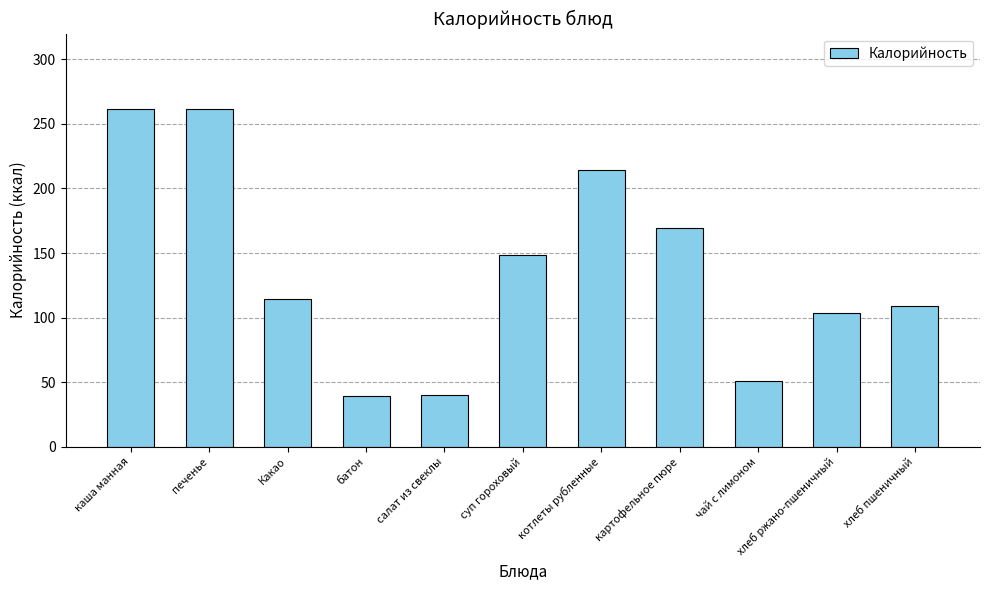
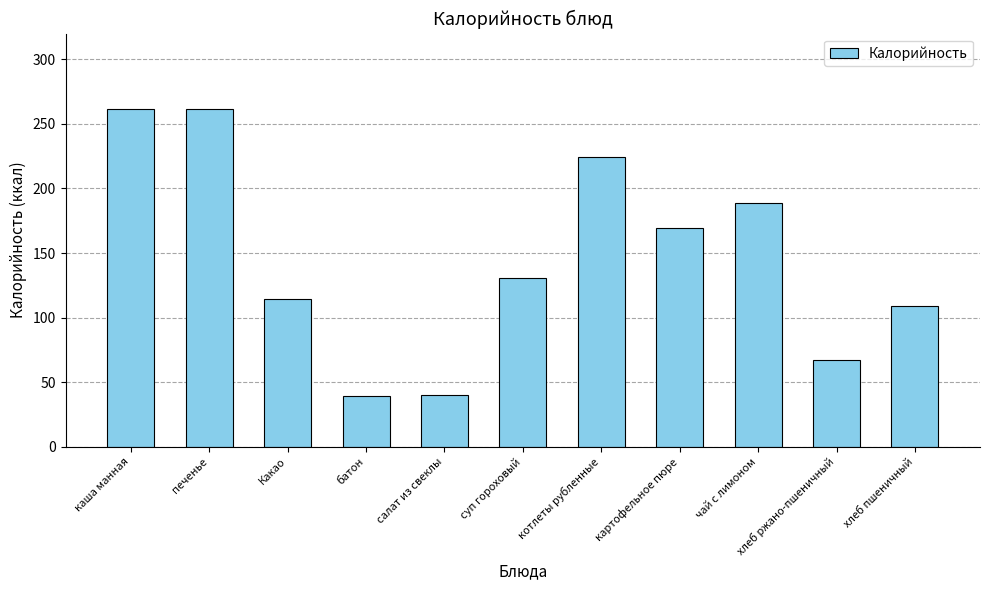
суп гороховый: 149 -> 130
котлеты рубленные: 214 -> 225
чай с лимоном: 51 -> 189
хлеб ржано-пшеничный: 104 -> 67
